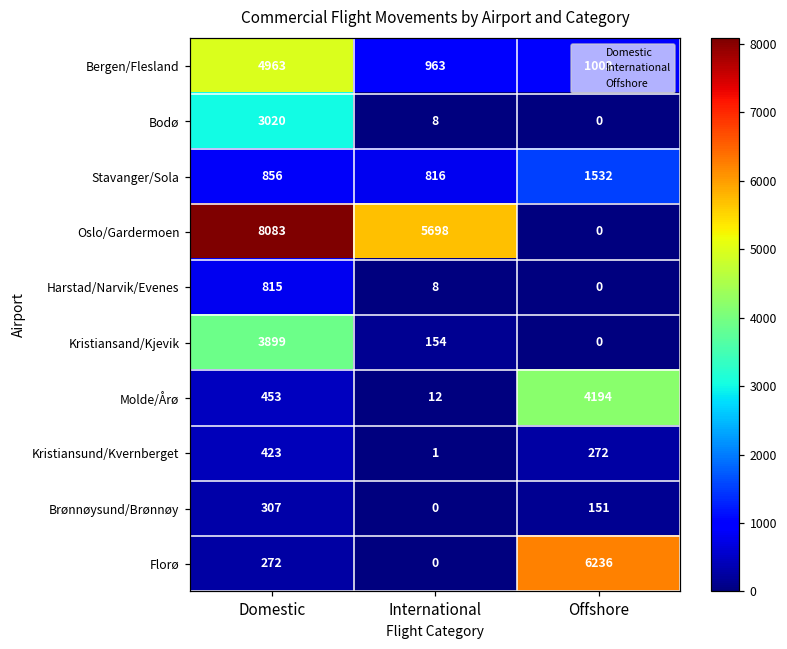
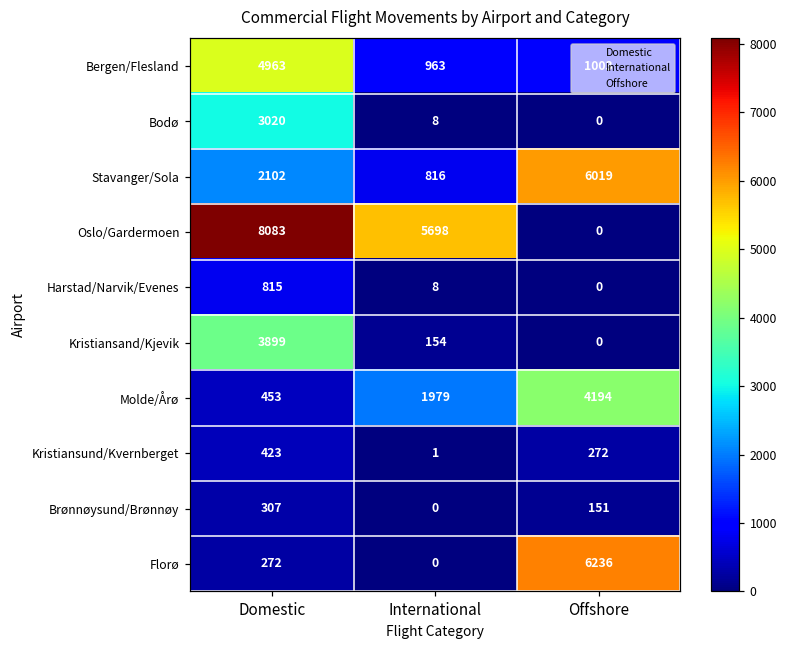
Stavanger/Sola, Domestic: 856 -> 2102
Stavanger/Sola, Offshore: 1532 -> 6019
Molde/Årø, International: 12 -> 1979
